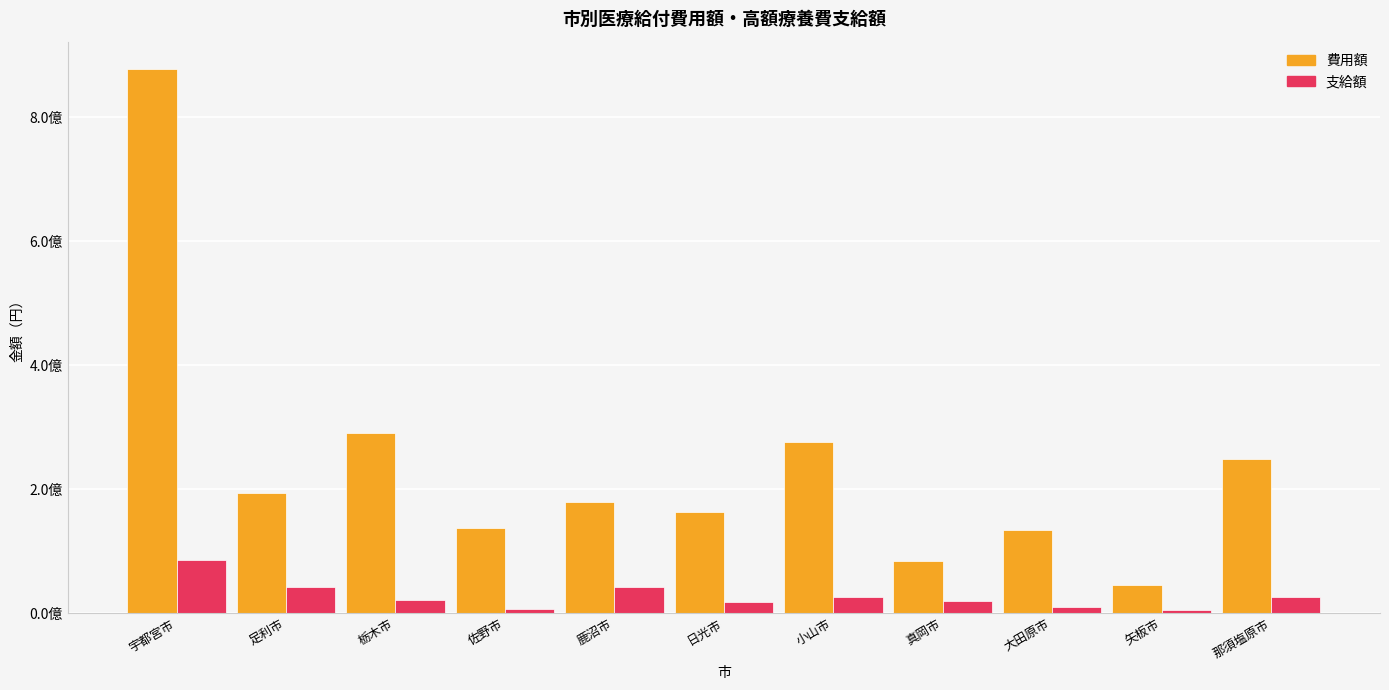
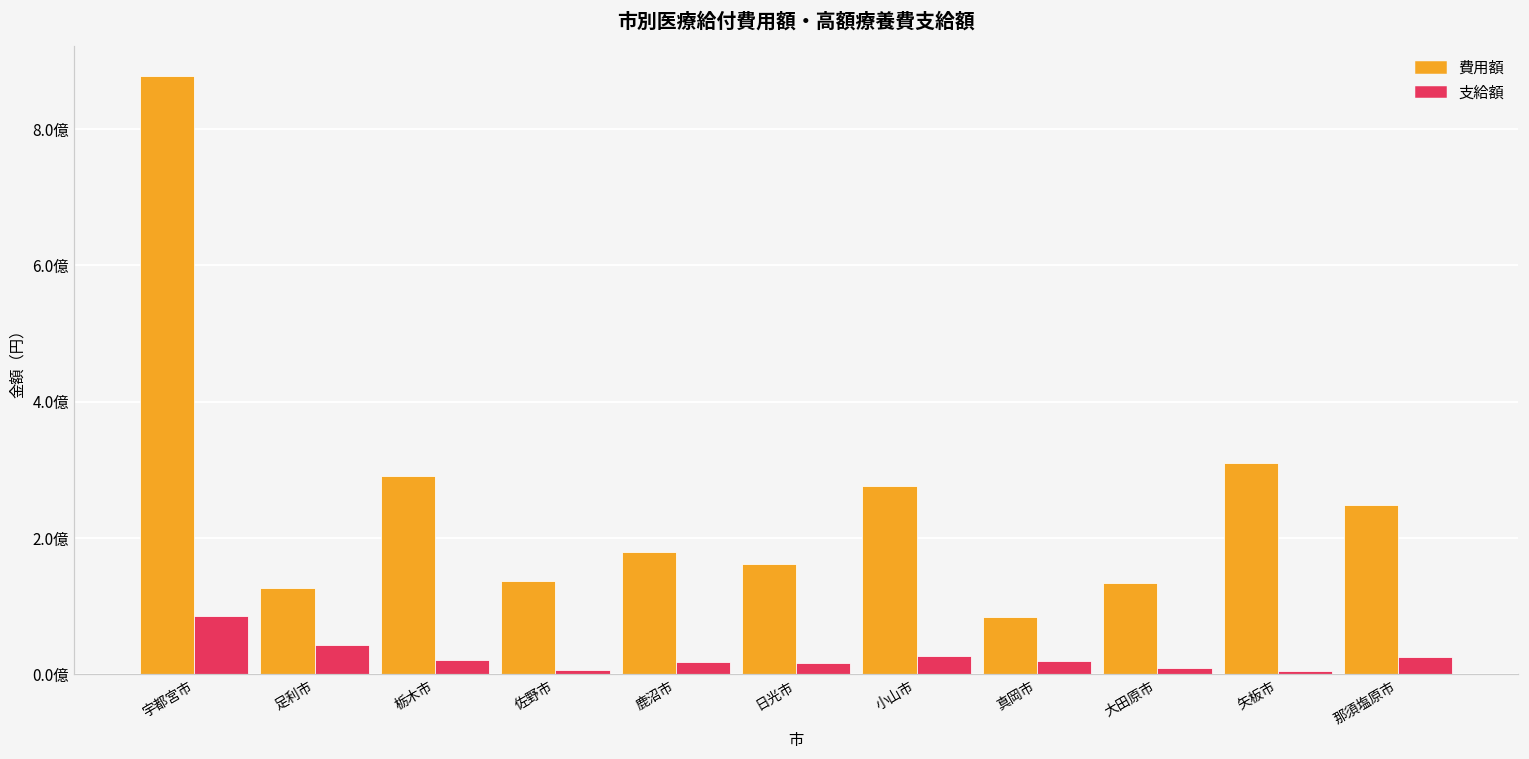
費用額, 足利市: 1.9億 -> 1.3億
支給額, 鹿沼市: 0.4億 -> 0.2億
費用額, 矢板市: 0.4億 -> 3.1億
